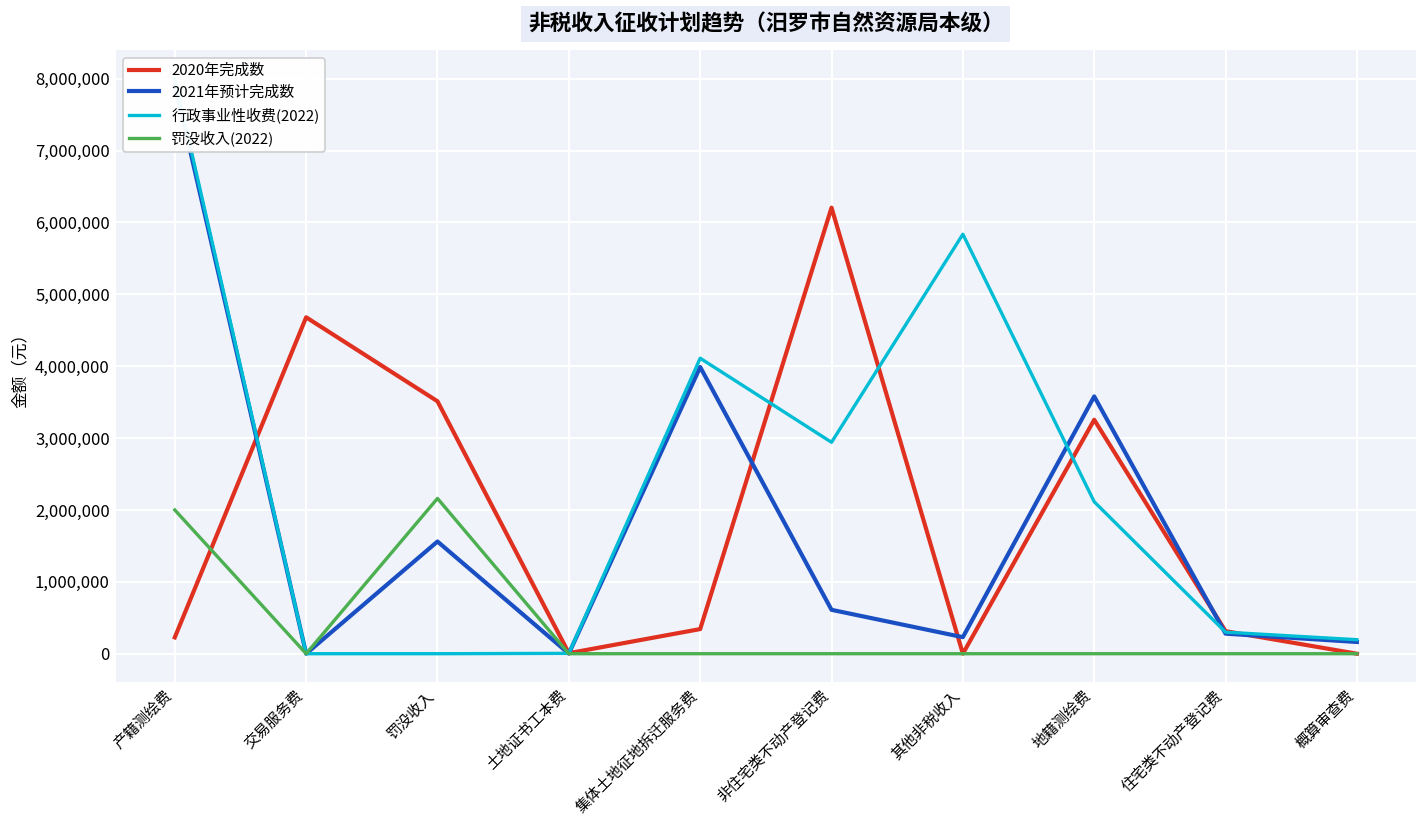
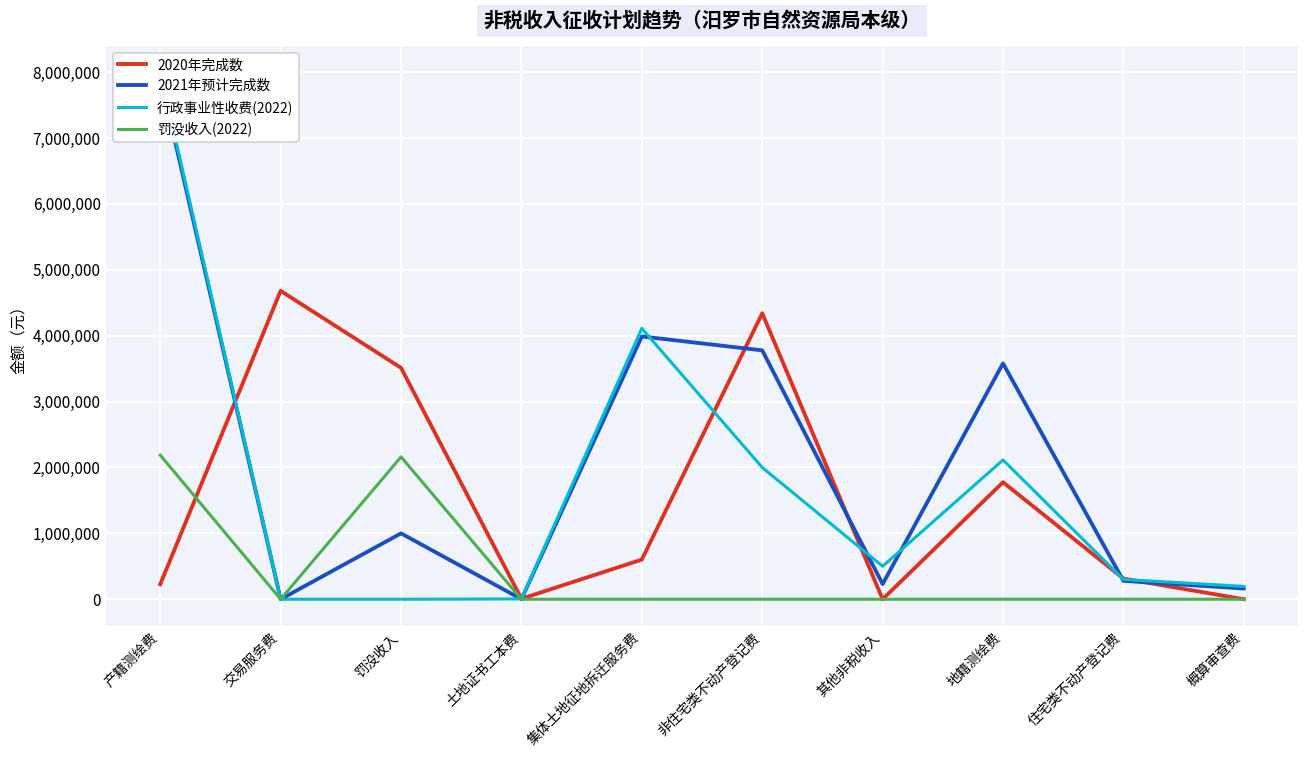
罚没收入(2022), 产籍测绘费: 2,000,000 -> 2,200,000
2021年预计完成数, 罚没收入: 1,600,000 -> 1,000,000
2020年完成数, 集体土地征地拆迁服务费: 300,000 -> 600,000
2020年完成数, 非住宅类不动产登记费: 6,200,000 -> 4,300,000
2021年预计完成数, 非住宅类不动产登记费: 600,000 -> 3,800,000
行政事业性收费(2022), 非住宅类不动产登记费: 2,900,000 -> 2,000,000
行政事业性收费(2022), 其他非税收入: 5,800,000 -> 500,000
2020年完成数, 地籍测绘费: 3,300,000 -> 1,800,000
